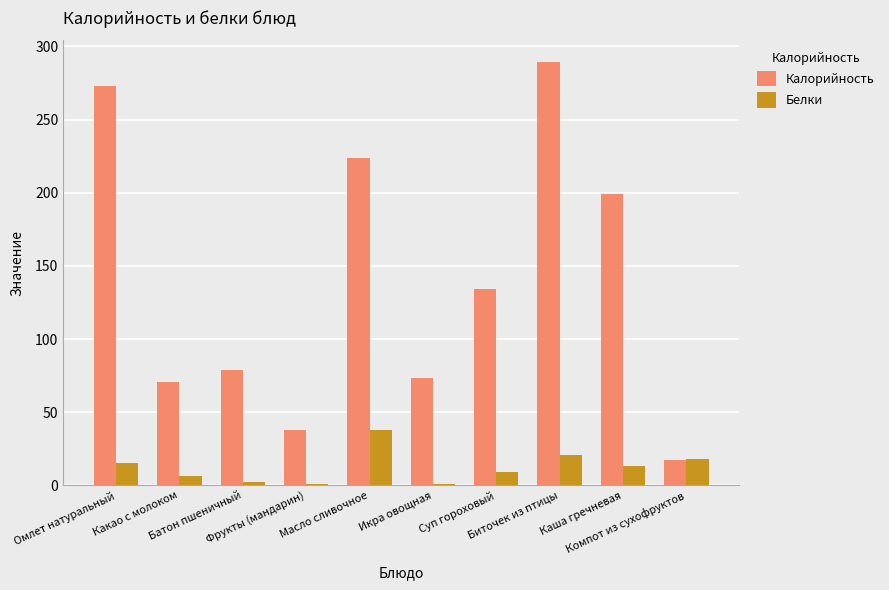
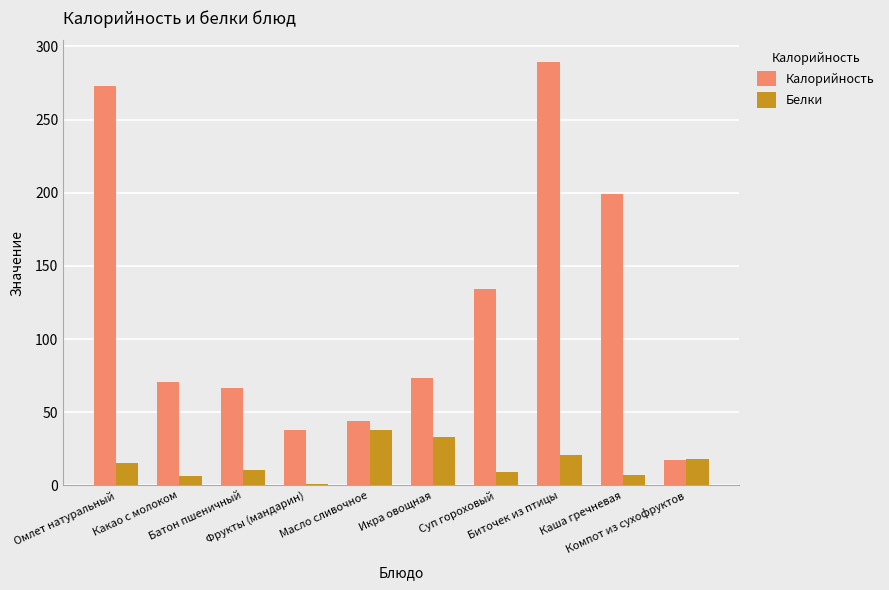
Калорийность, Батон пшеничный: 79 -> 67
Белки, Батон пшеничный: 2 -> 11
Калорийность, Масло сливочное: 224 -> 44
Белки, Икра овощная: 1 -> 33
Белки, Каша гречневая: 13 -> 7
